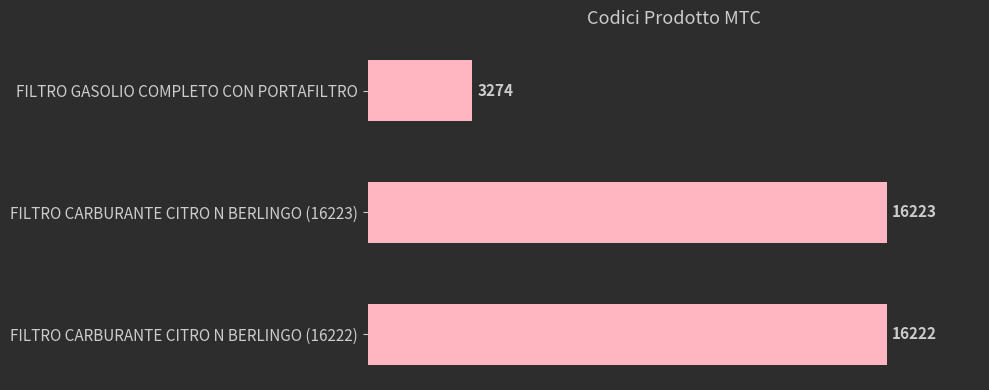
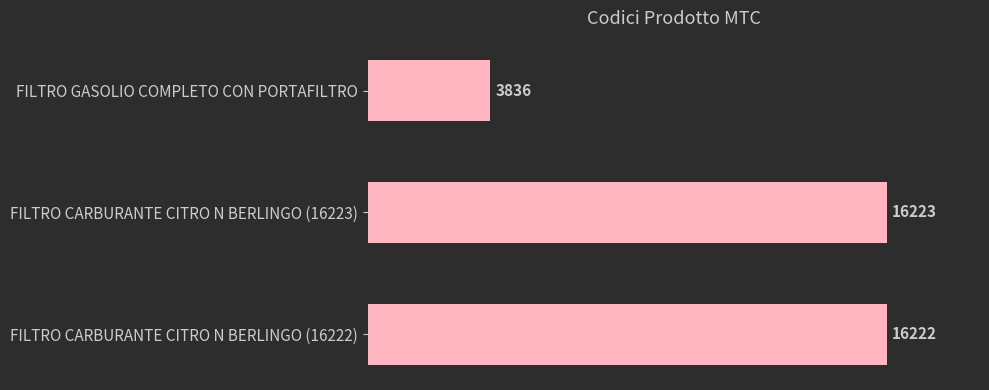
FILTRO GASOLIO COMPLETO CON PORTAFILTRO: 3274 -> 3836
